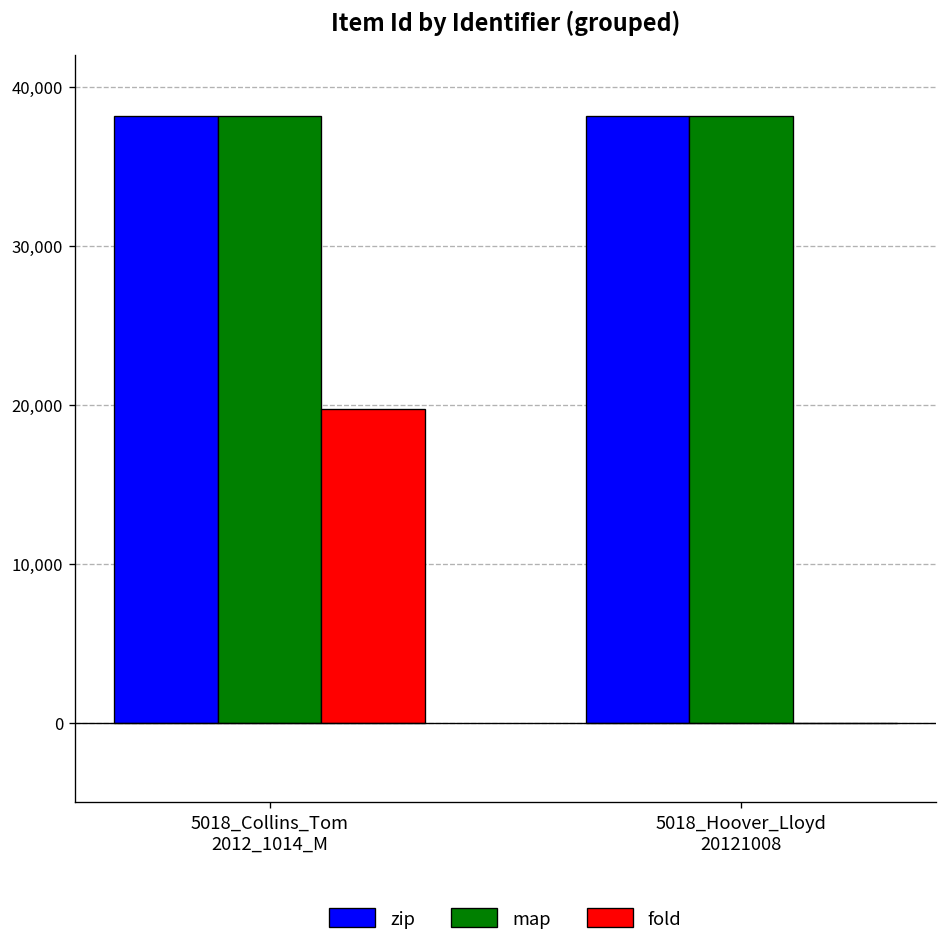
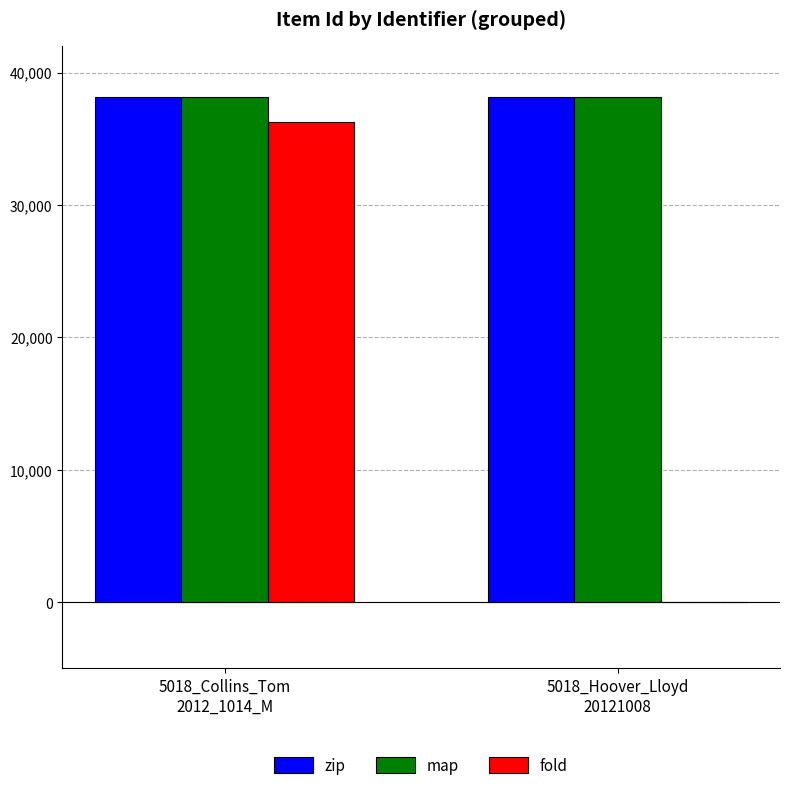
fold, 5018_Collins_Tom 2012_1014_M: 19,700 -> 36,200
